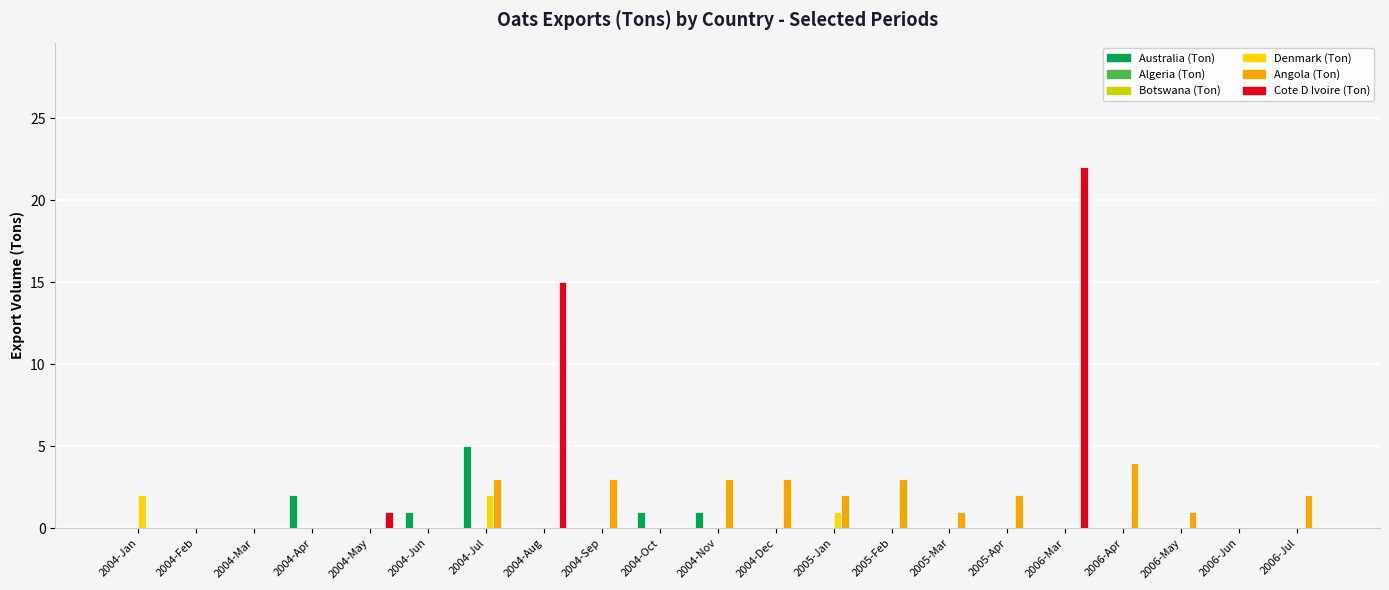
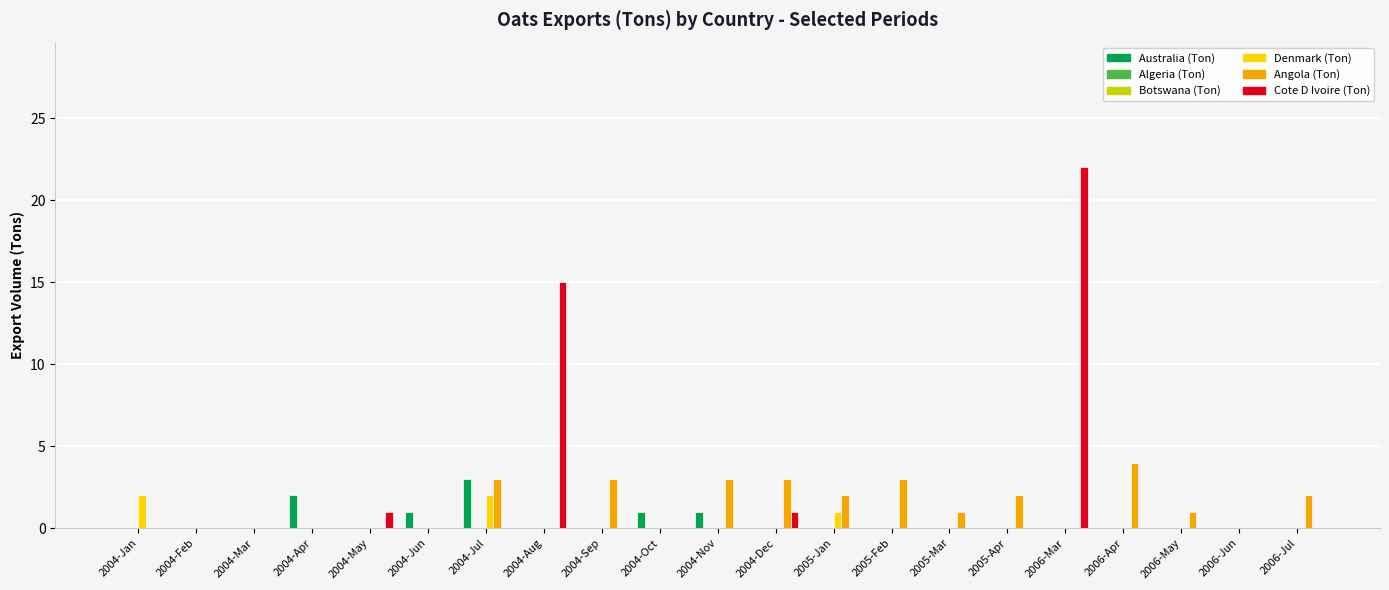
Australia (Ton), 2004-Jul: 5 -> 3
Cote D Ivoire (Ton), 2004-Dec: 0 -> 1
